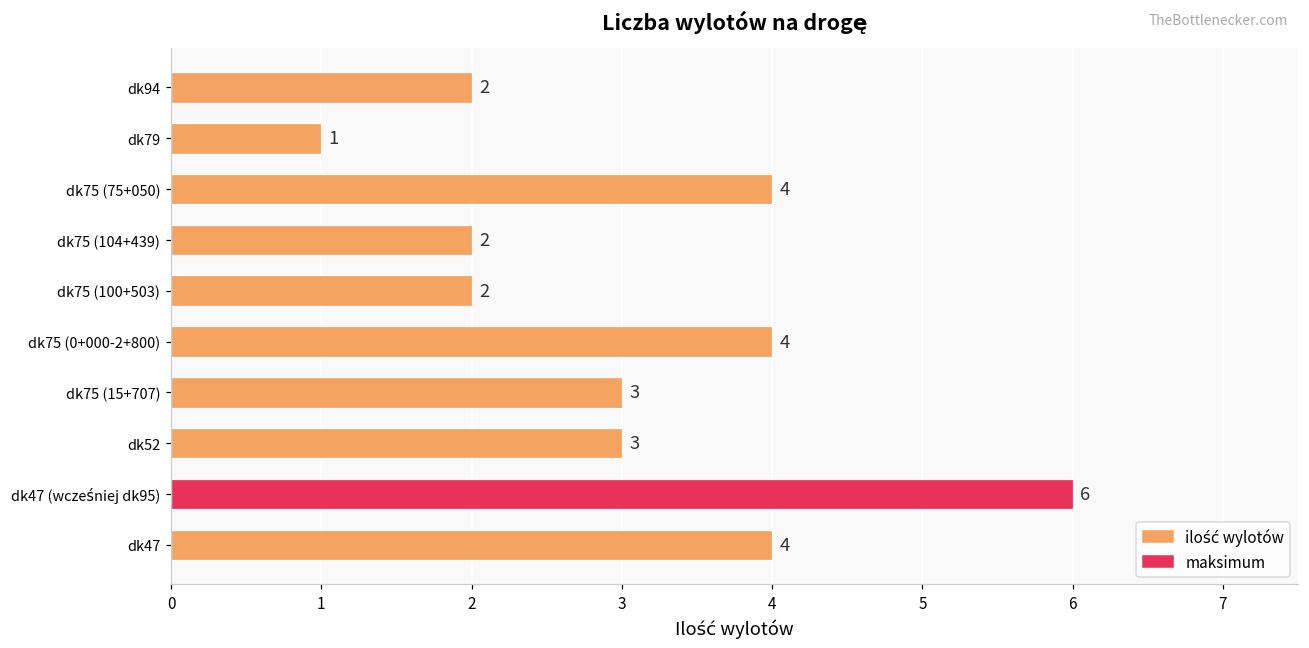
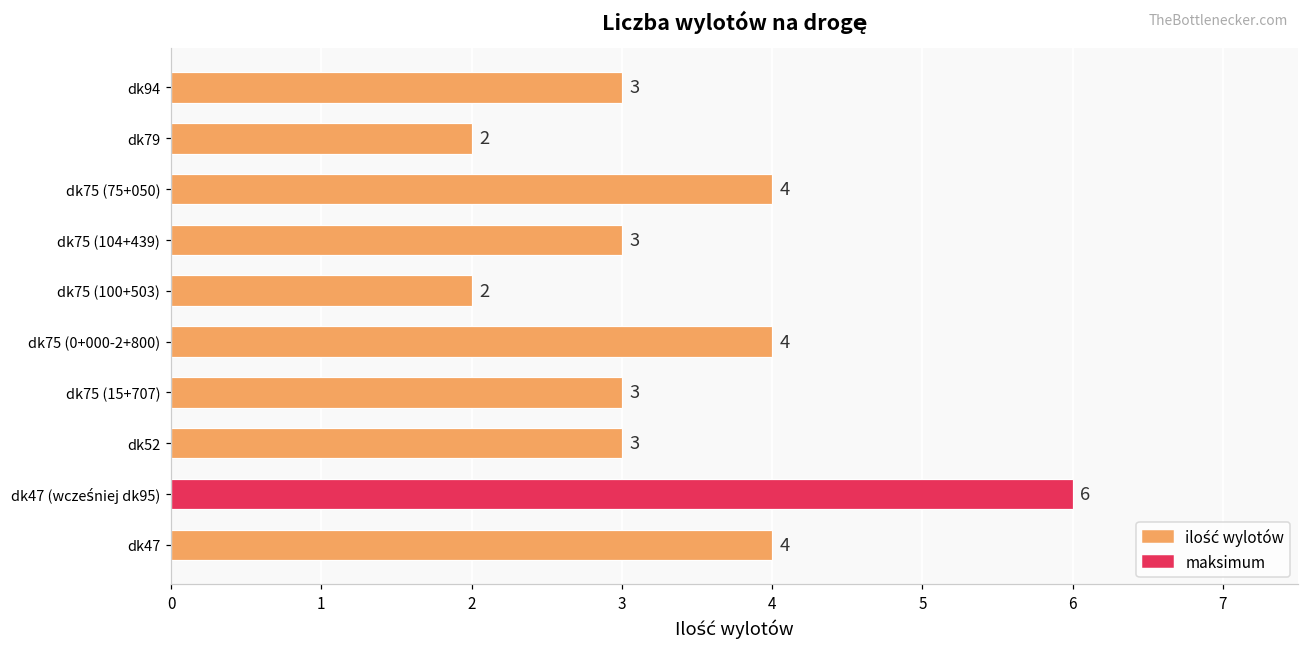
dk94: 2 -> 3
dk79: 1 -> 2
dk75 (104+439): 2 -> 3
